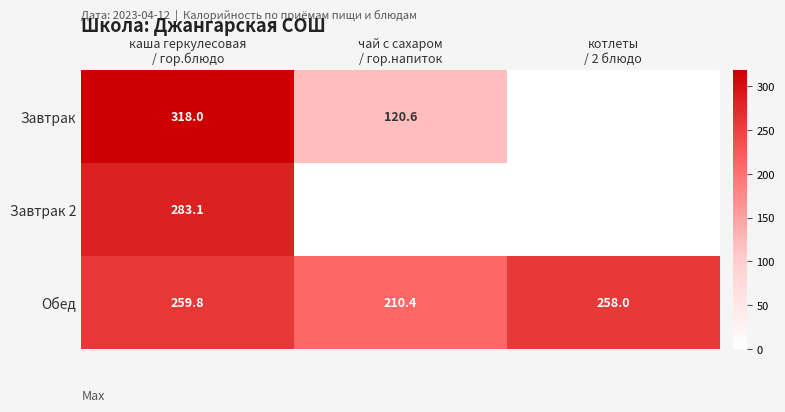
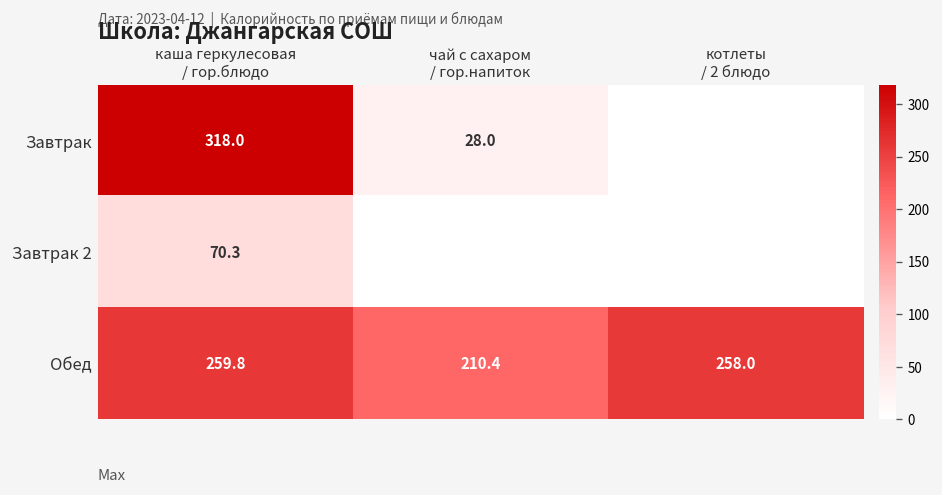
Завтрак, чай с сахаром / гор.напиток: 120.6 -> 28.0
Завтрак 2, каша геркулесовая / гор.блюдо: 283.1 -> 70.3
